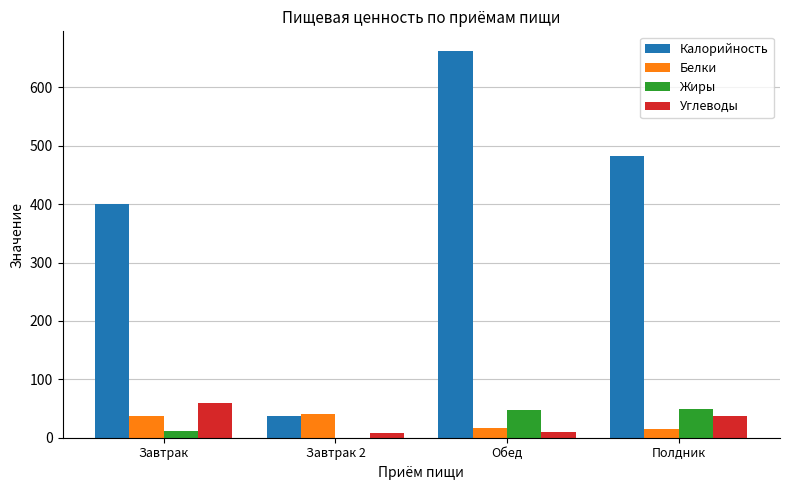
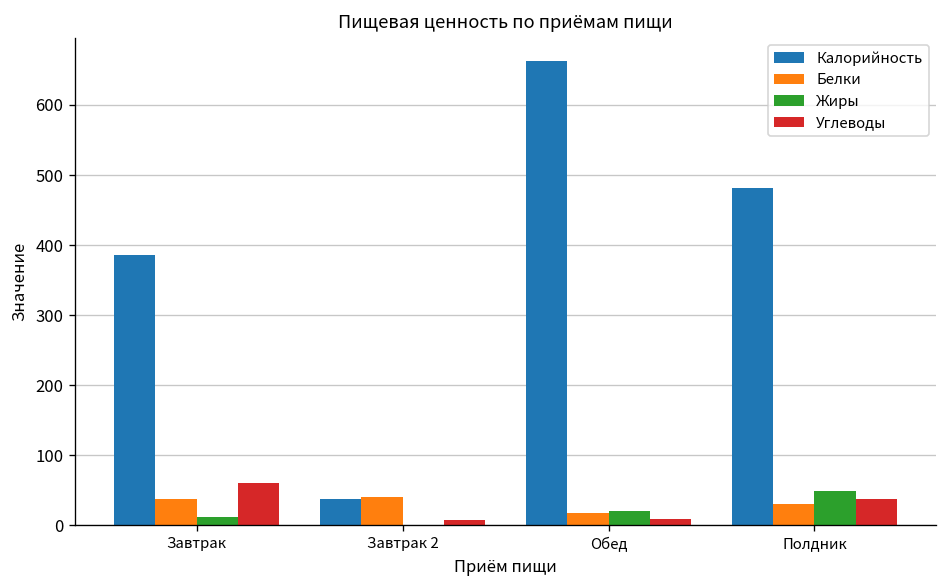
Калорийность, Завтрак: 400 -> 390
Жиры, Обед: 50 -> 20
Белки, Полдник: 20 -> 30
